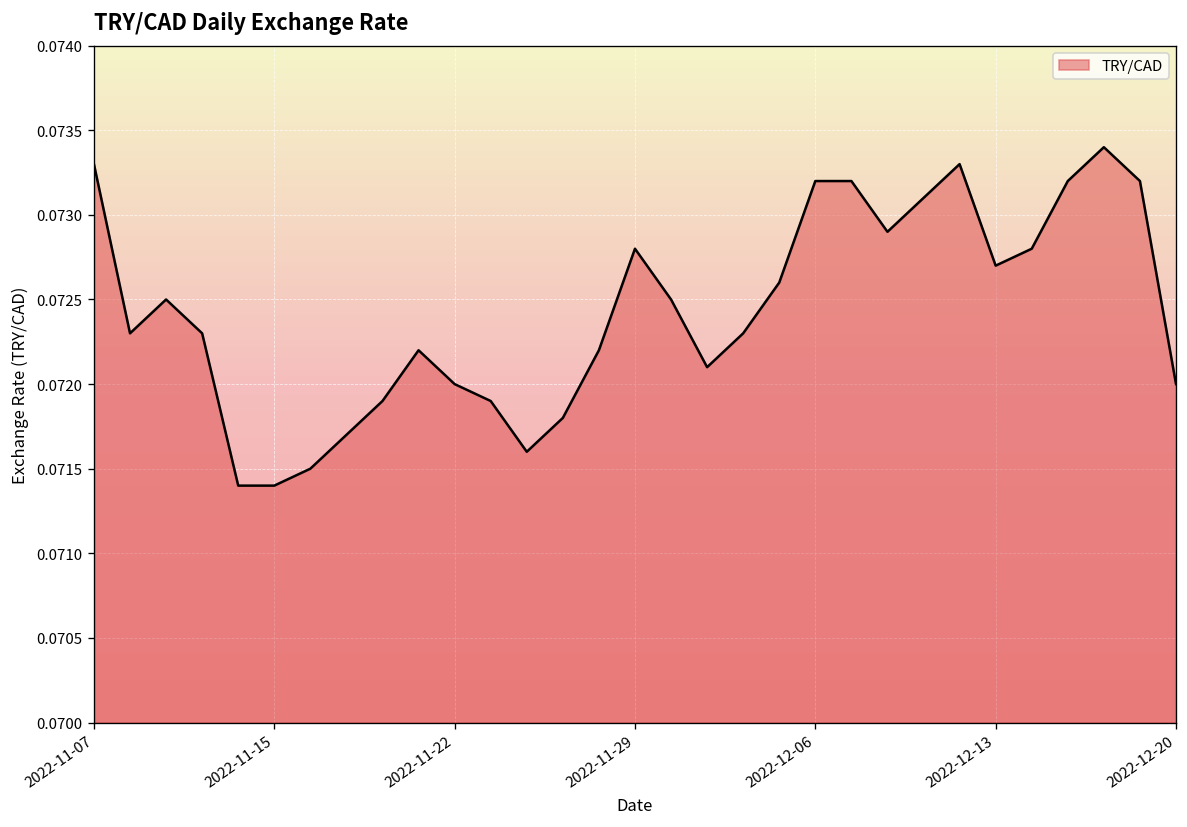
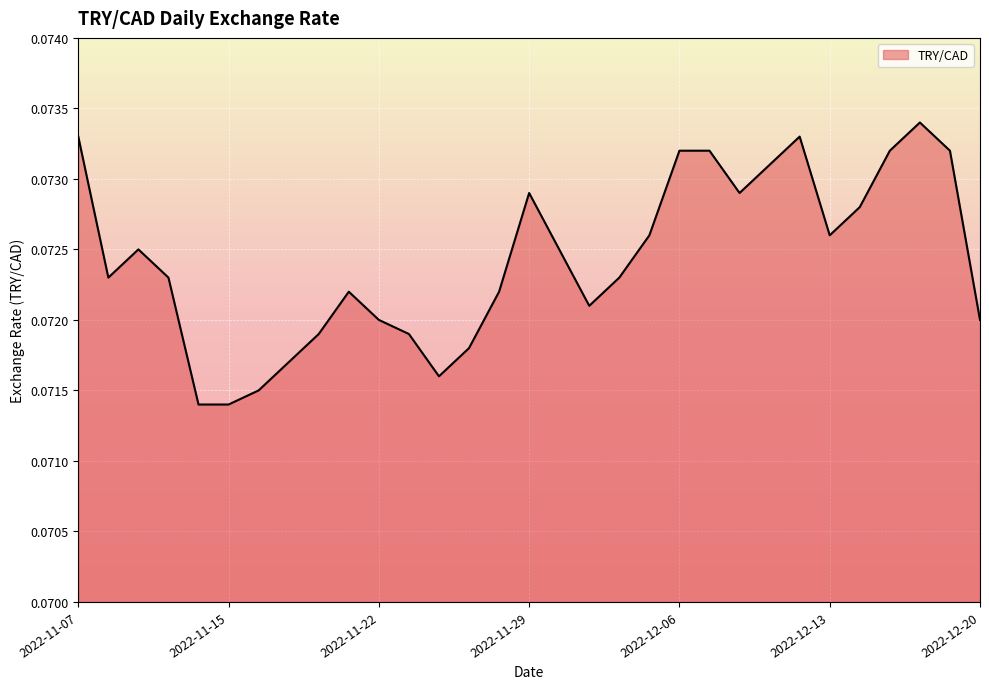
2022-11-29: 0.0728 -> 0.0729
2022-12-13: 0.0727 -> 0.0726
